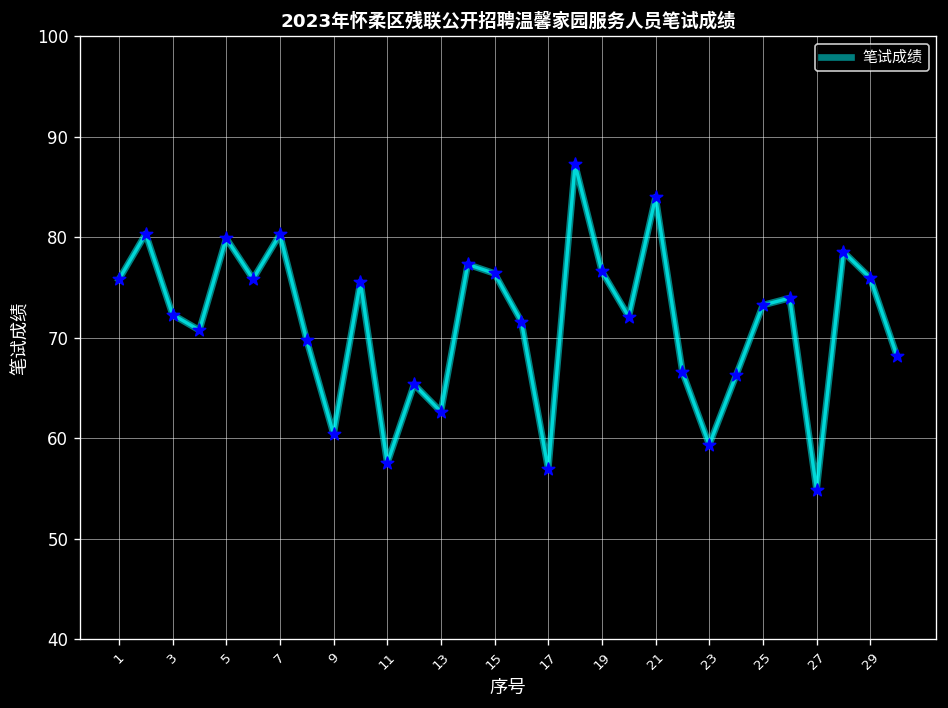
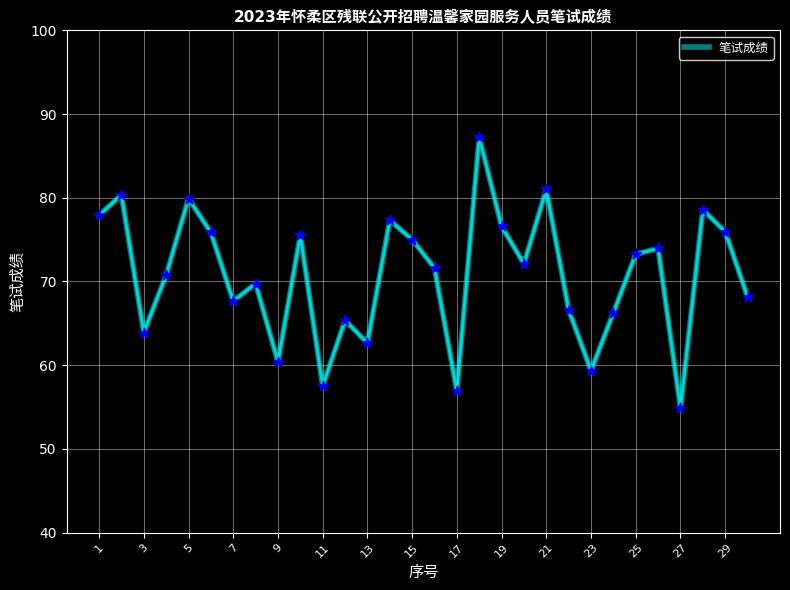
1: 76 -> 78
3: 72 -> 64
7: 80 -> 68
15: 76 -> 75
21: 84 -> 81
